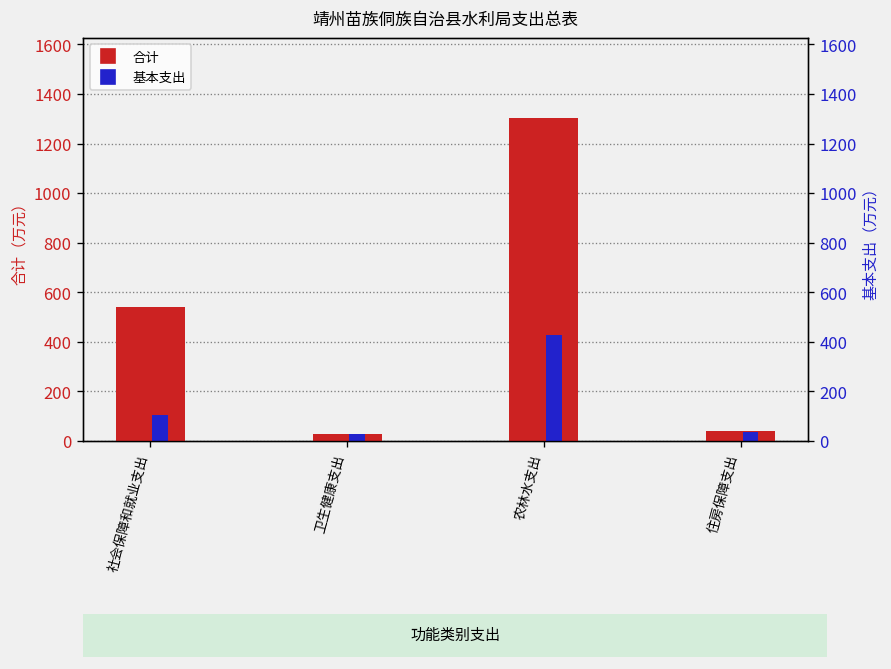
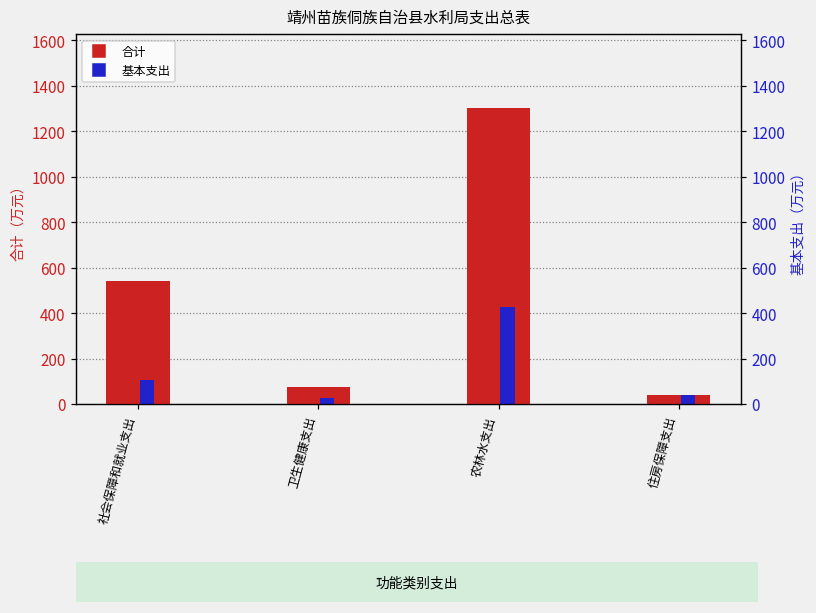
合计, 卫生健康支出: 30 -> 70
